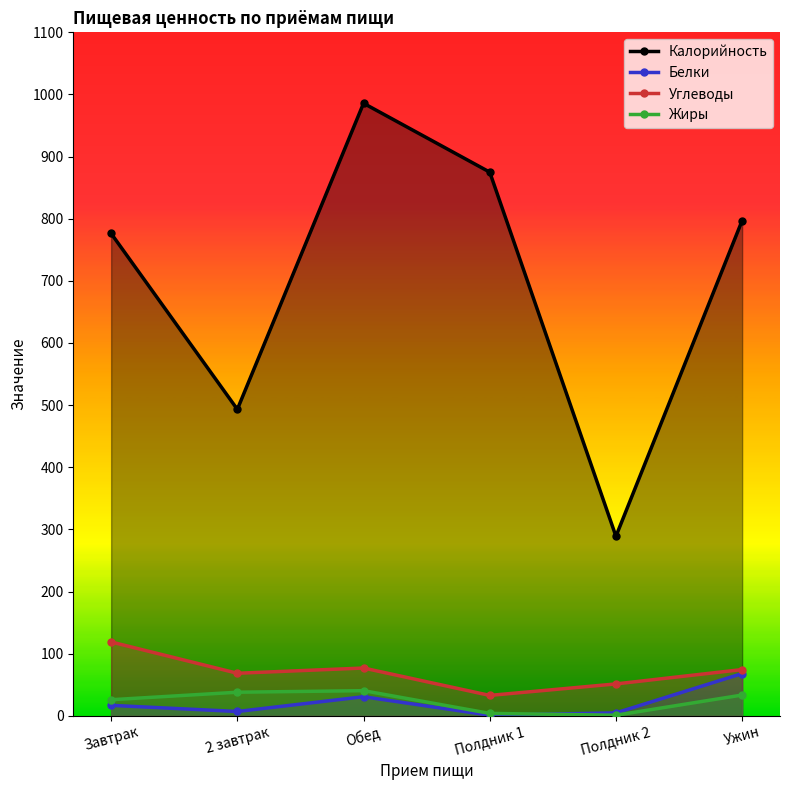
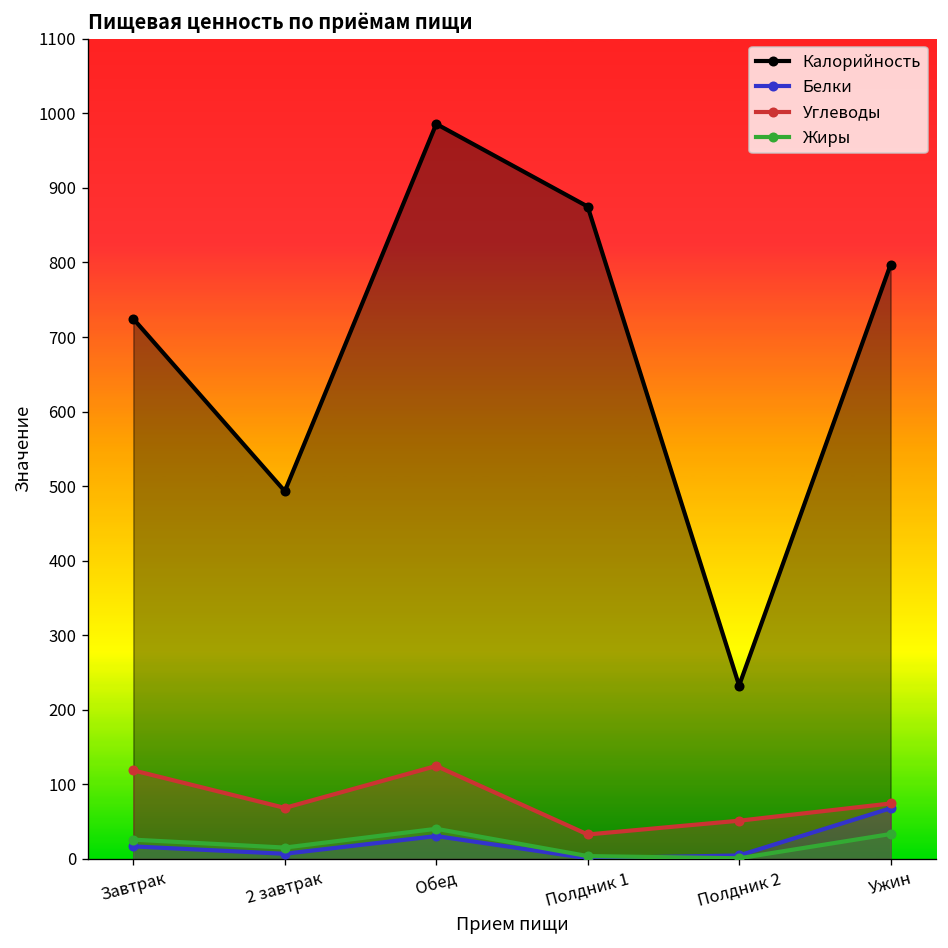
Калорийность, Завтрак: 780 -> 720
Жиры, 2 завтрак: 40 -> 20
Углеводы, Обед: 80 -> 120
Калорийность, Полдник 2: 290 -> 230
